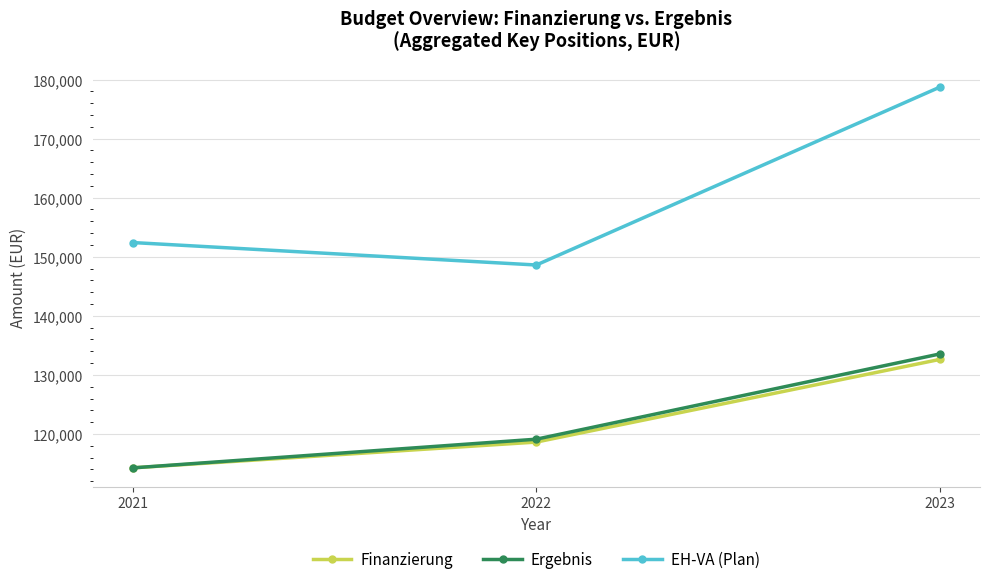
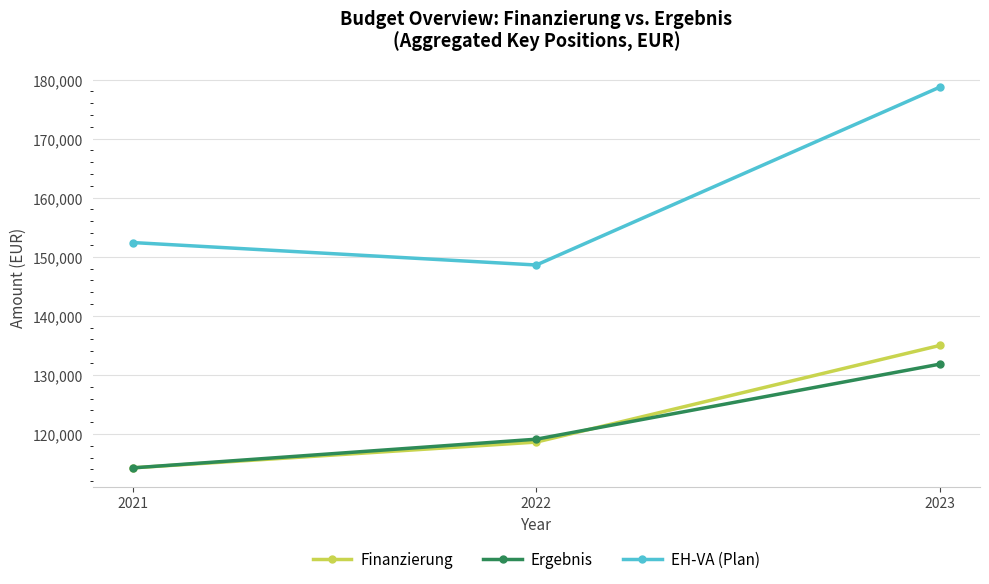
Finanzierung, 2023: 133,000 -> 135,000
Ergebnis, 2023: 134,000 -> 132,000
